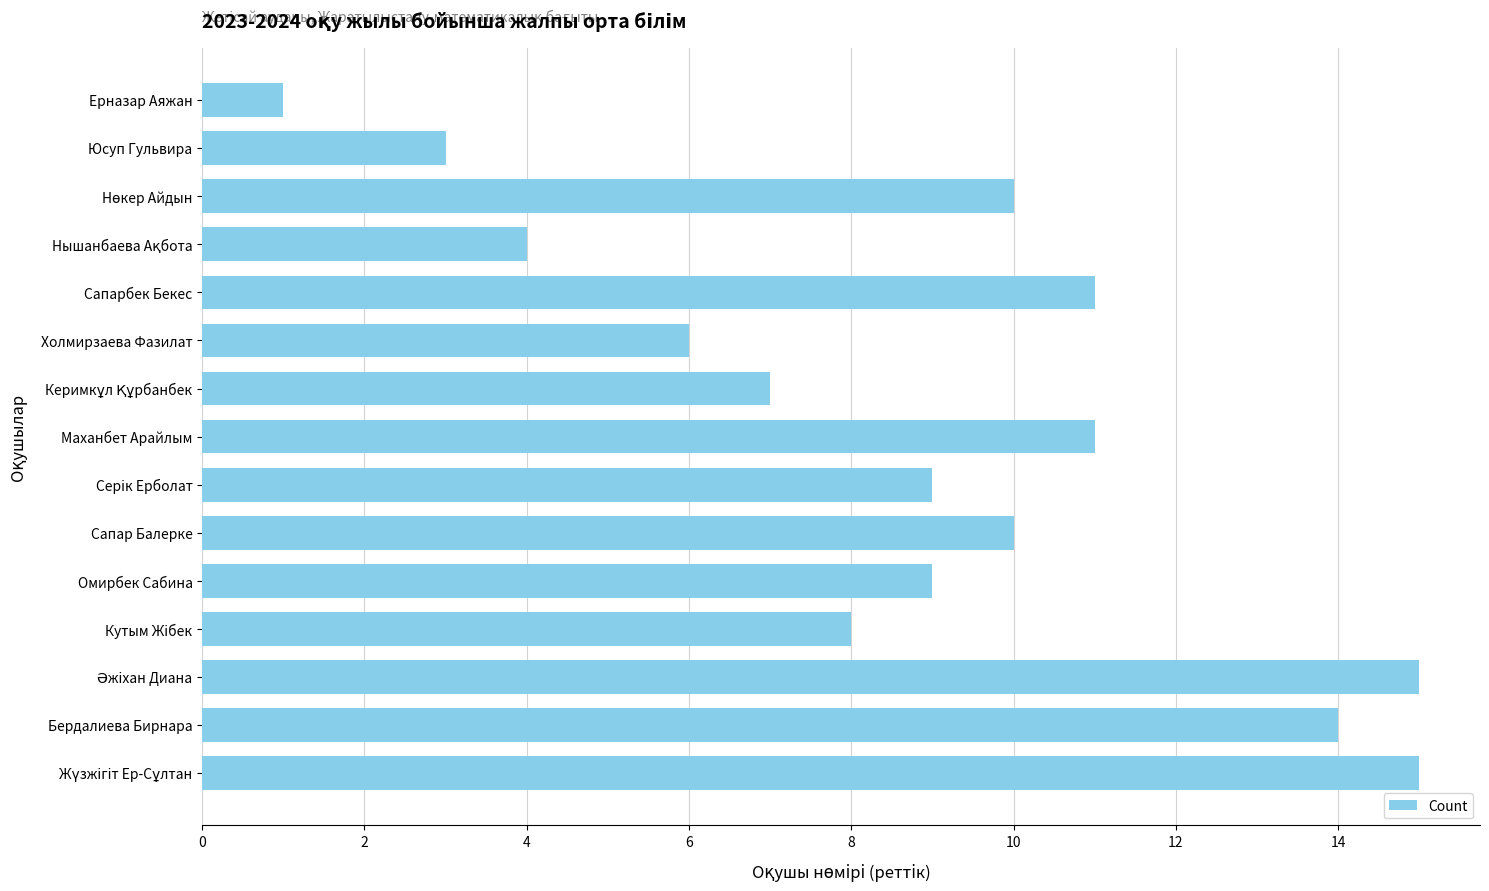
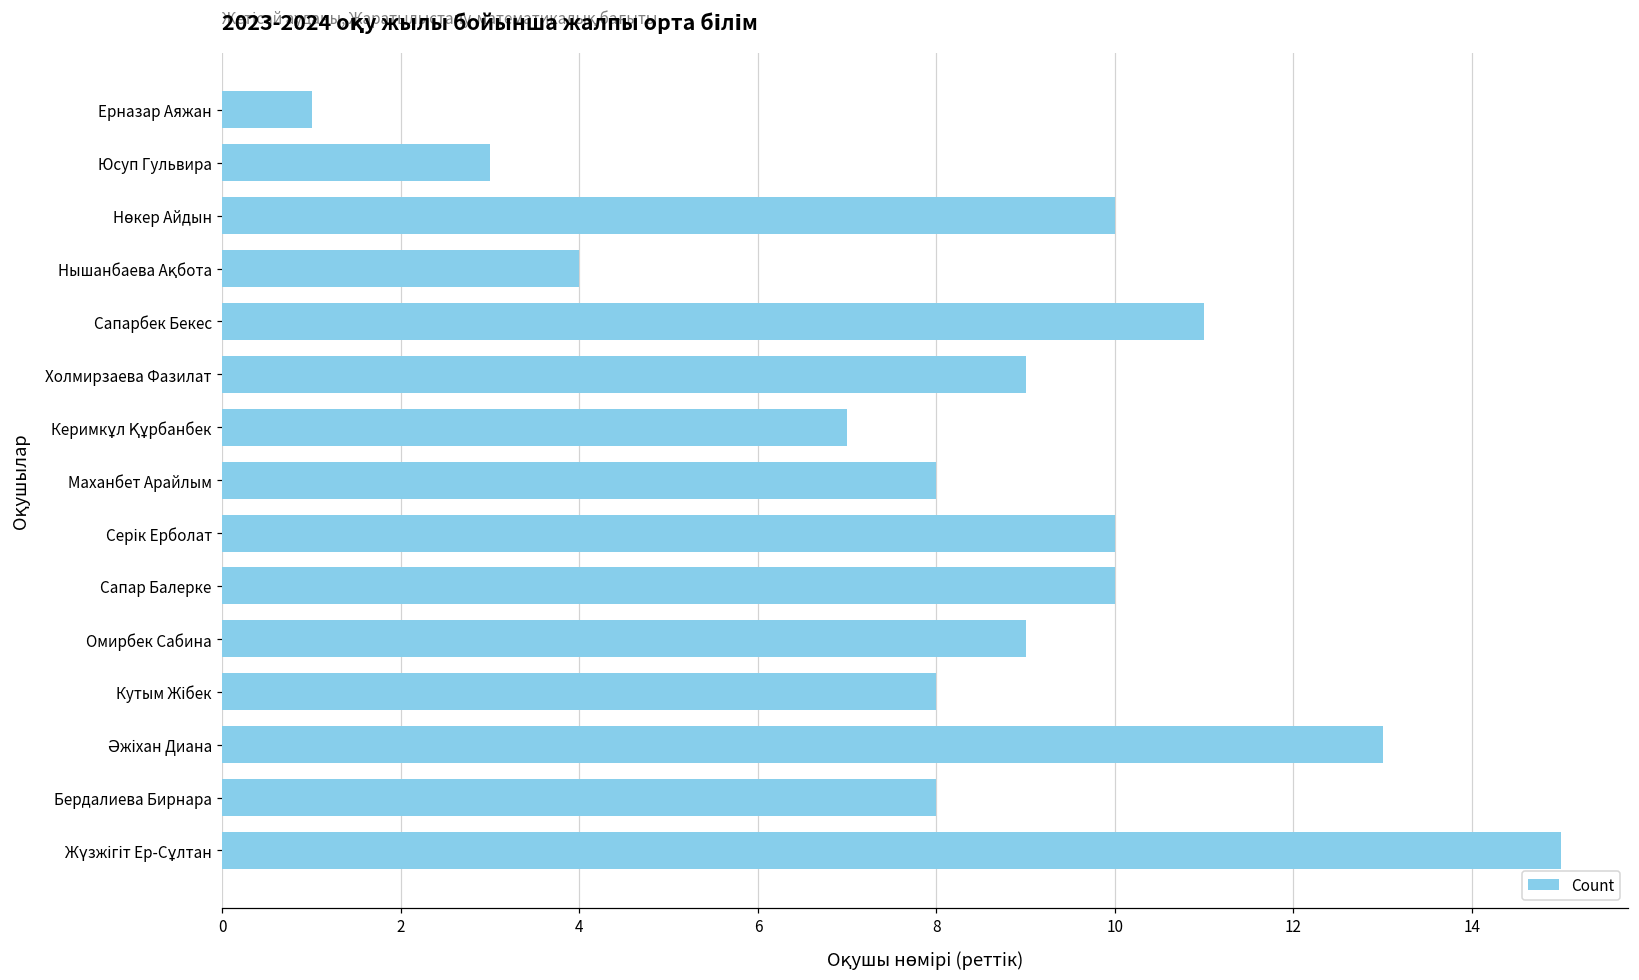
Холмирзаева Фазилат: 6 -> 9
Маханбет Арайлым: 11 -> 8
Серік Ерболат: 9 -> 10
Әжіхан Диана: 15 -> 13
Бердалиева Бирнара: 14 -> 8
